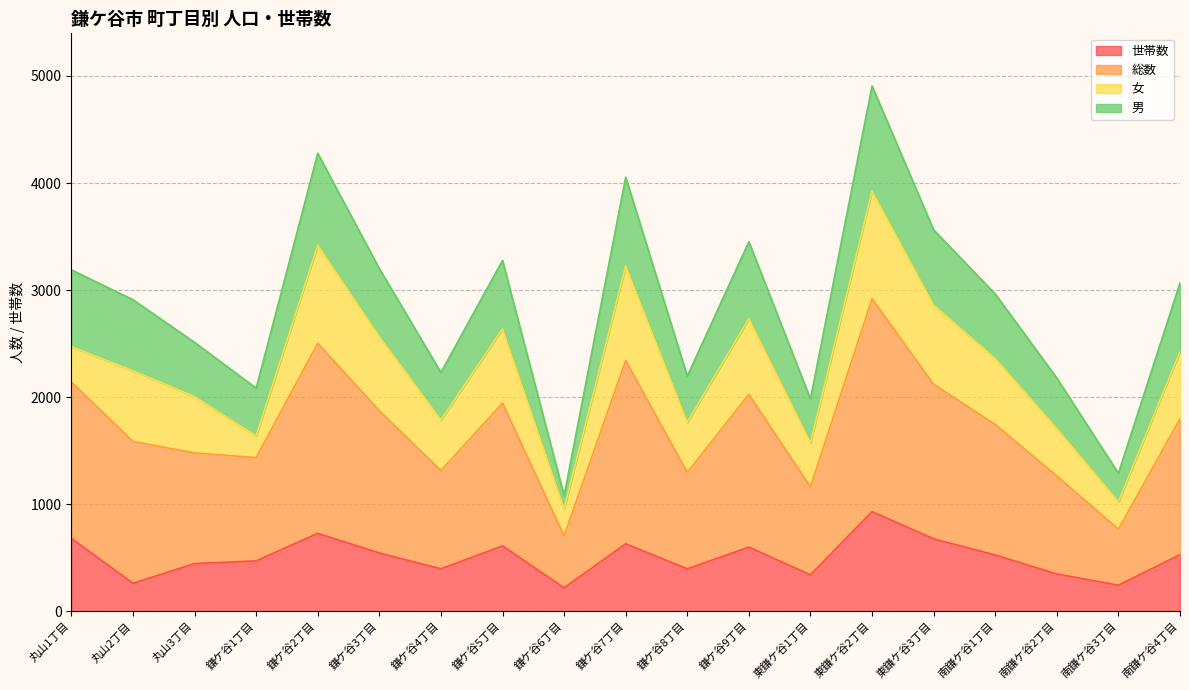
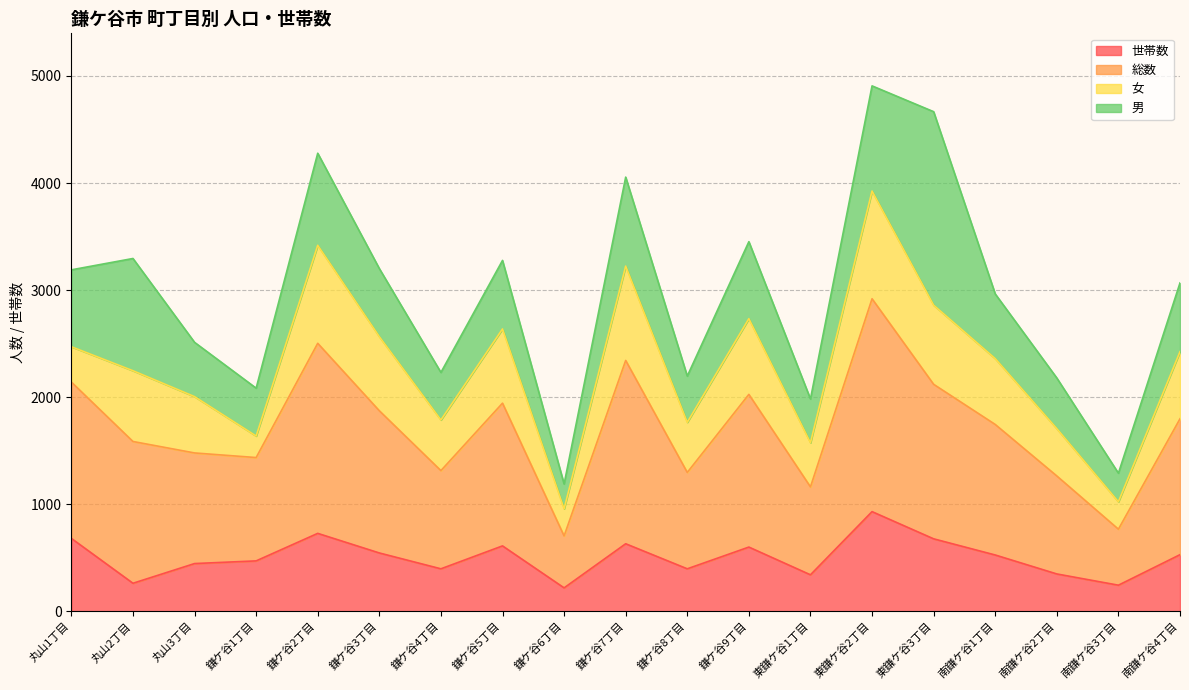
男, 丸山2丁目: 660 -> 1050
男, 鎌ケ谷6丁目: 120 -> 230
男, 東鎌ケ谷3丁目: 700 -> 1810
